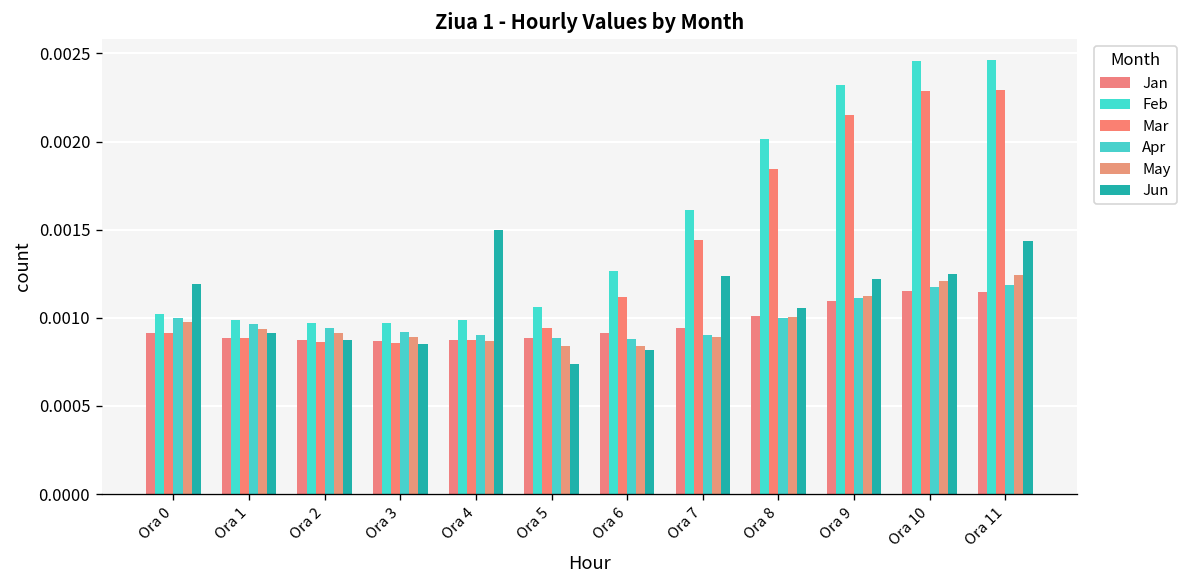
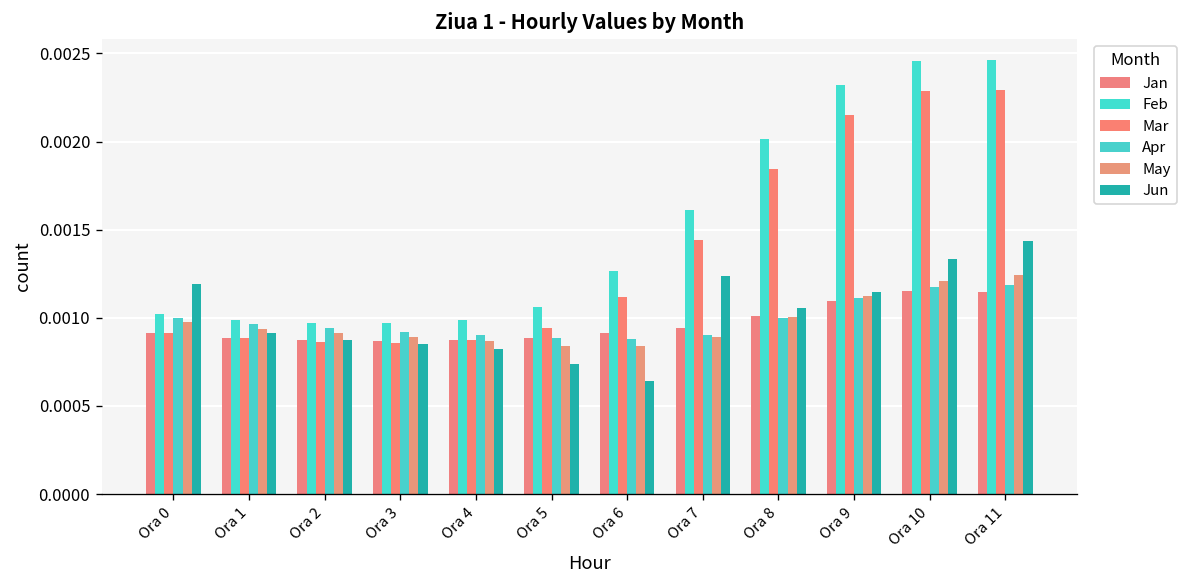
Jun, Ora 4: 0.00150 -> 0.00082
Jun, Ora 6: 0.00082 -> 0.00064
Jun, Ora 9: 0.00122 -> 0.00115
Jun, Ora 10: 0.00125 -> 0.00134
